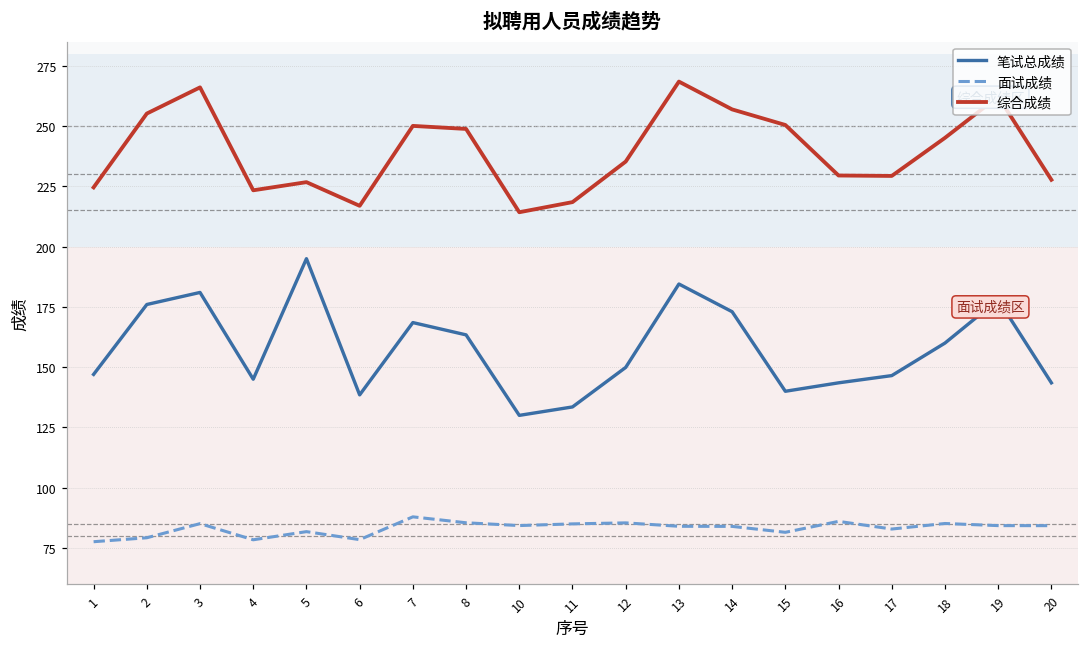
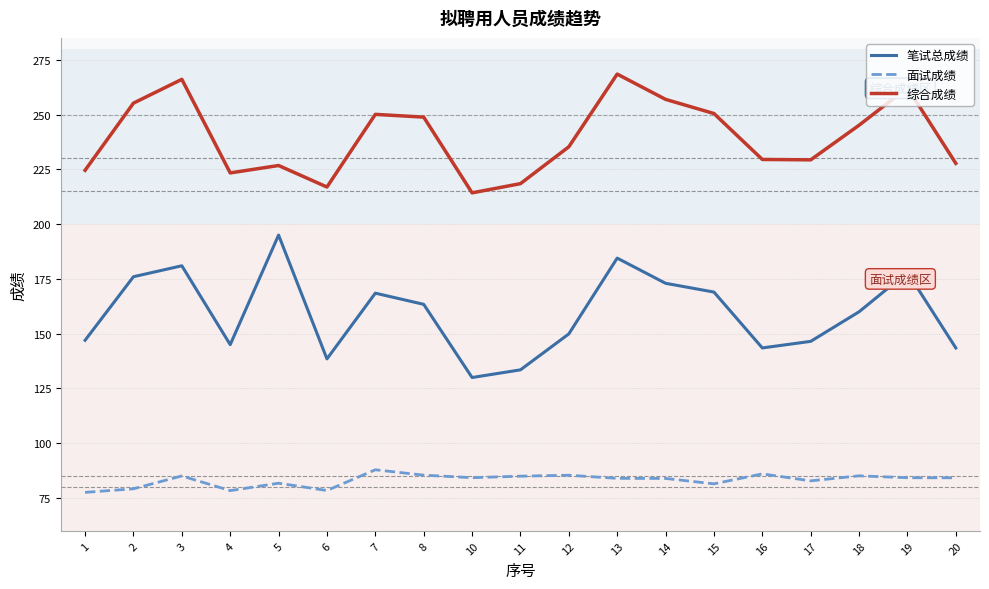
笔试总成绩, 15: 140 -> 169
